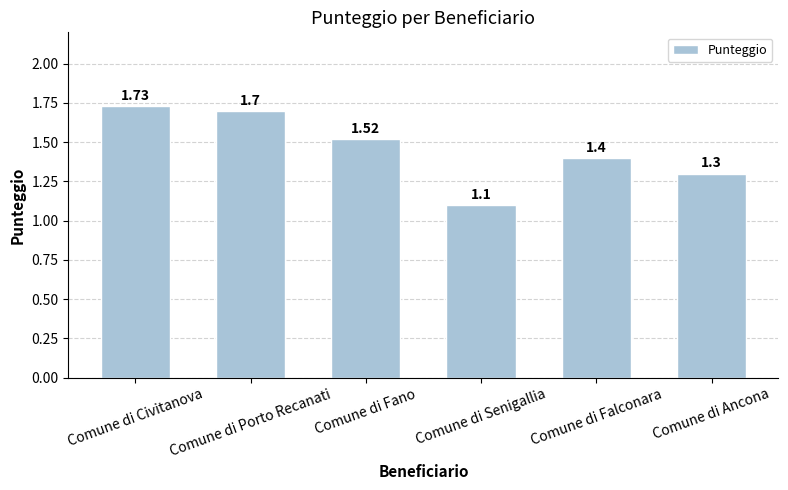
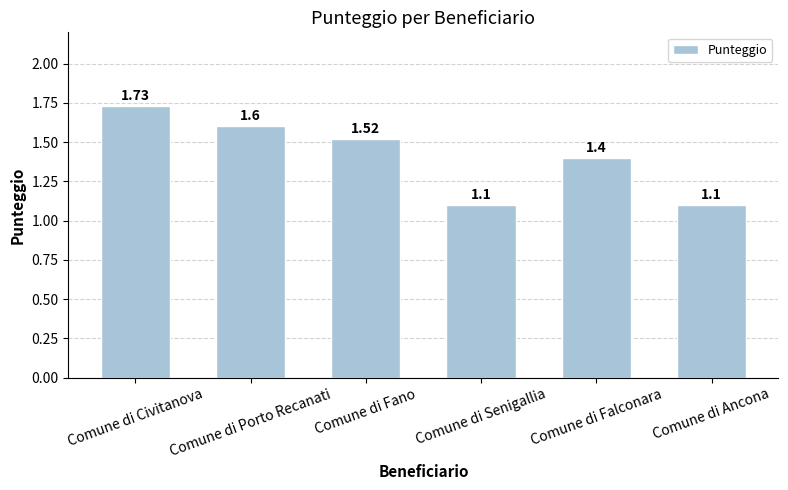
Comune di Porto Recanati: 1.7 -> 1.6
Comune di Ancona: 1.3 -> 1.1
